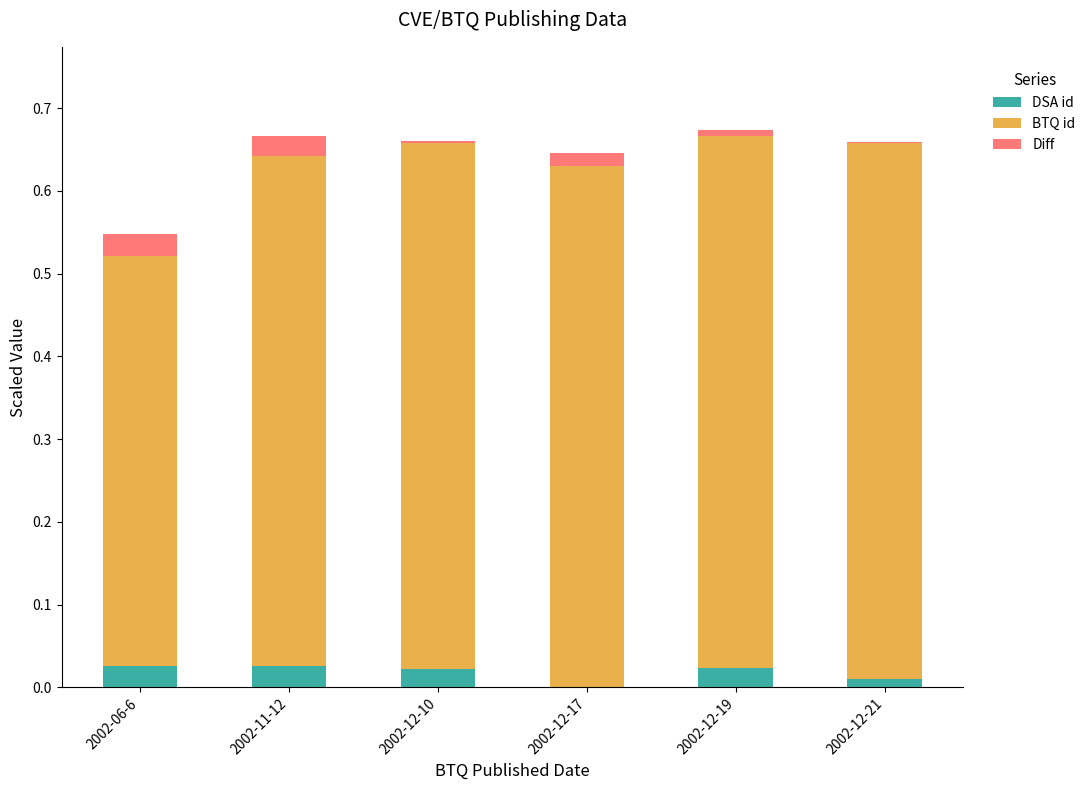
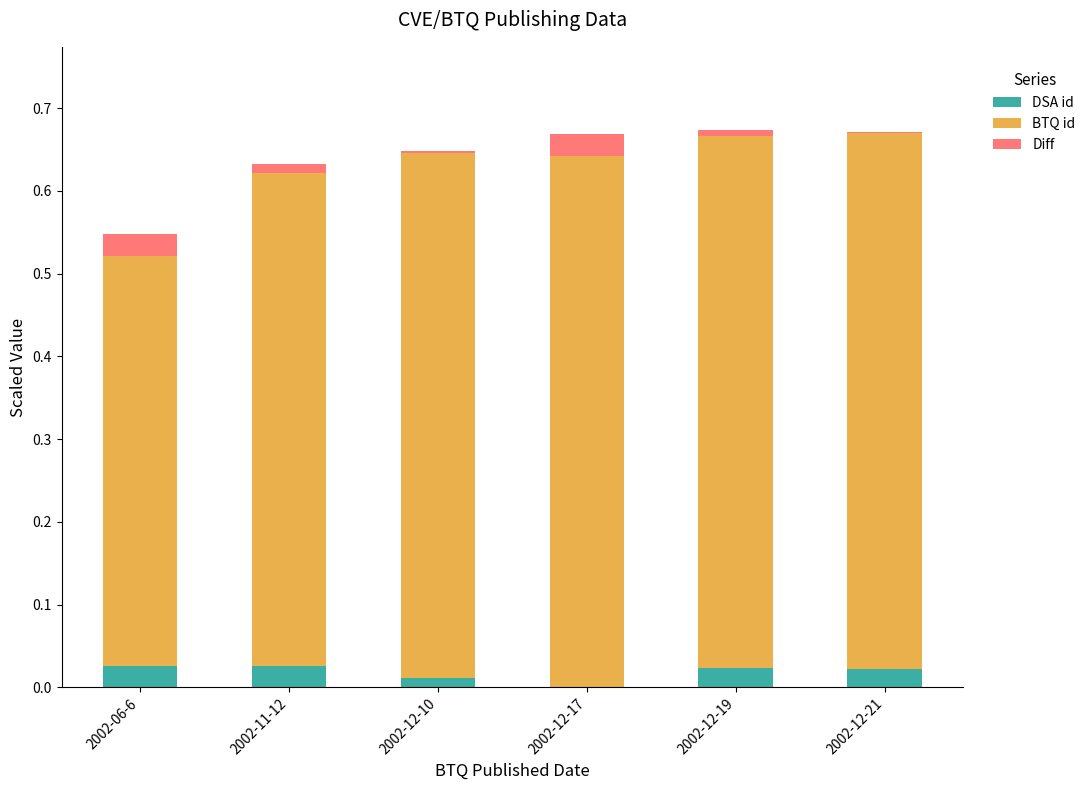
BTQ id, 2002-11-12: 0.62 -> 0.60
Diff, 2002-11-12: 0.02 -> 0.01
DSA id, 2002-12-10: 0.02 -> 0.01
BTQ id, 2002-12-17: 0.63 -> 0.64
Diff, 2002-12-17: 0.02 -> 0.03
DSA id, 2002-12-21: 0.01 -> 0.02
